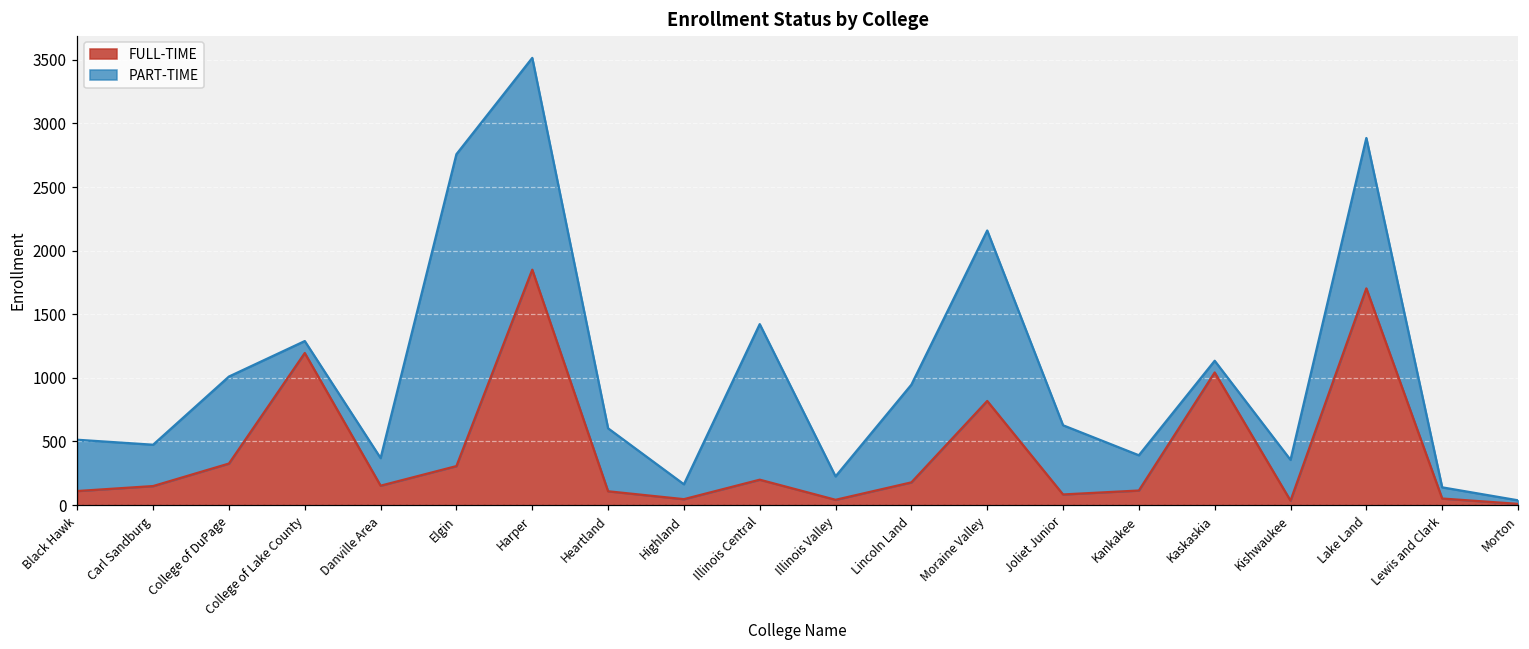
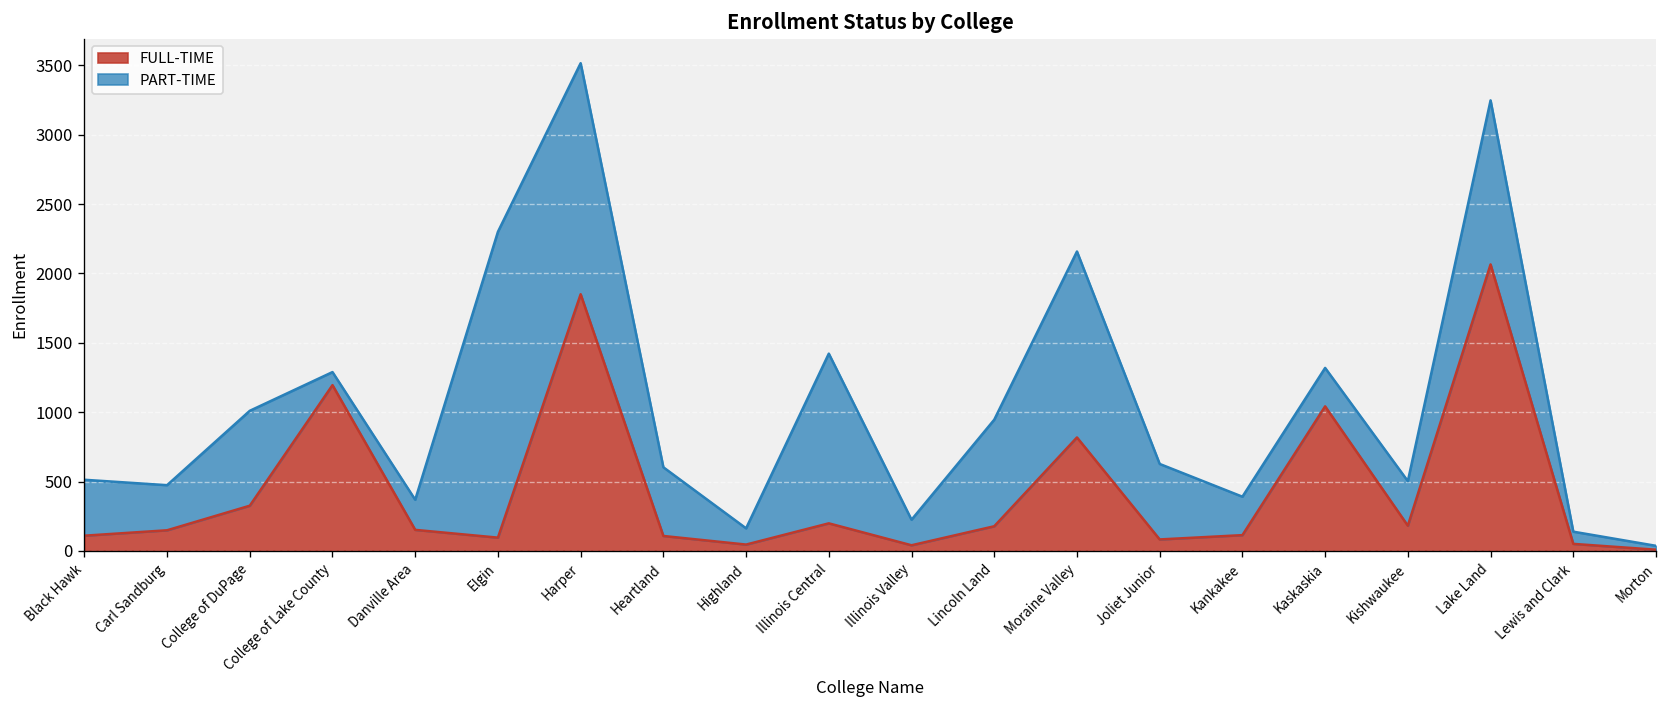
FULL-TIME, Elgin: 310 -> 100
PART-TIME, Elgin: 2450 -> 2200
PART-TIME, Kaskaskia: 90 -> 280
FULL-TIME, Kishwaukee: 30 -> 180
FULL-TIME, Lake Land: 1700 -> 2070
